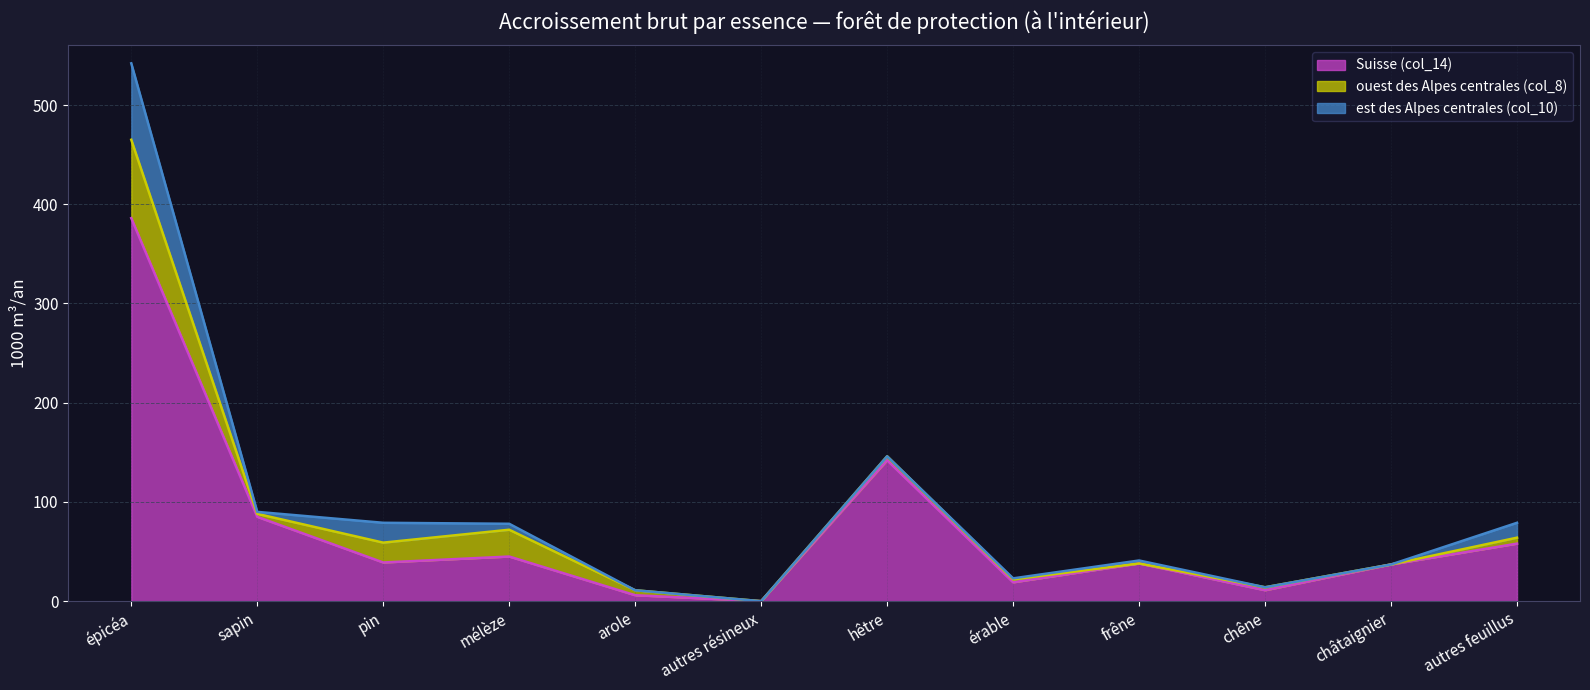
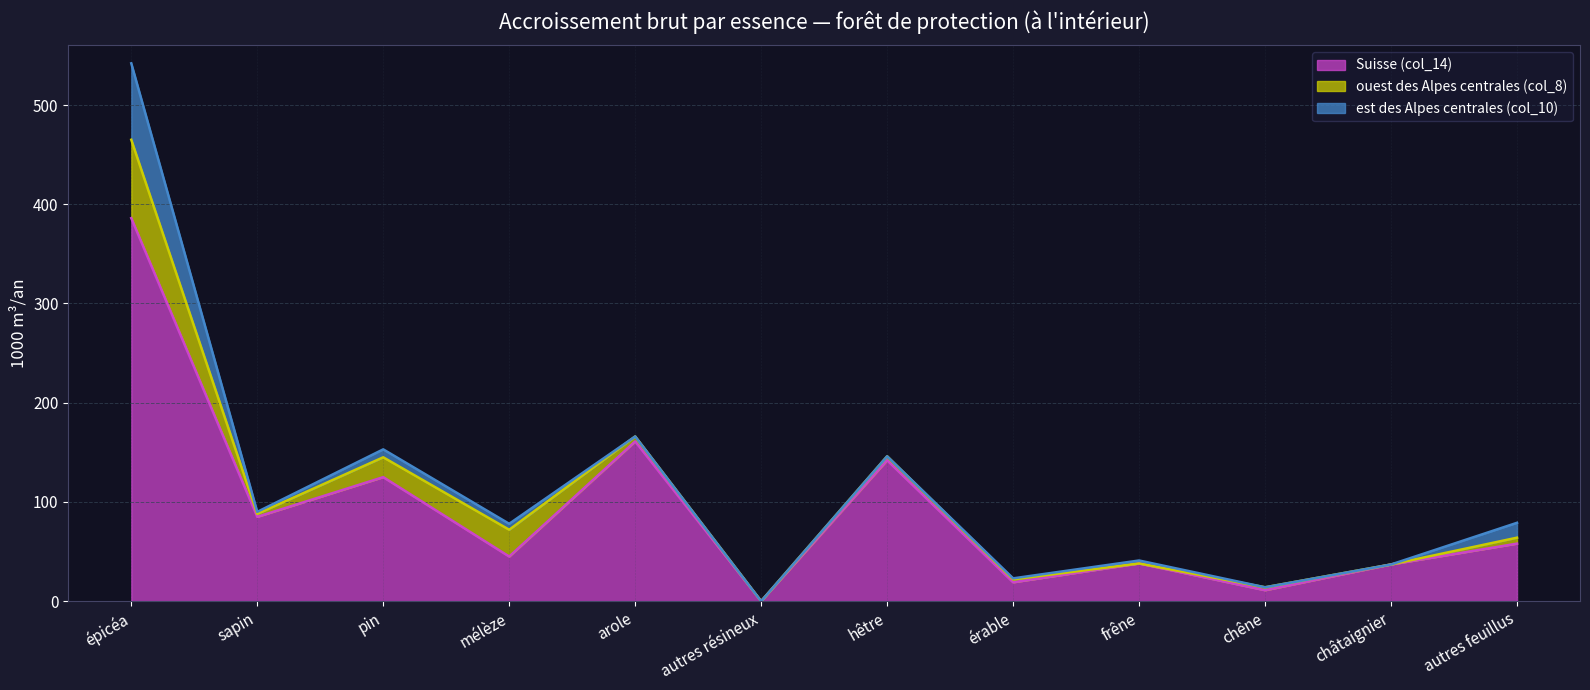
Suisse (col_14), pin: 40 -> 130
est des Alpes centrales (col_10), pin: 20 -> 10
Suisse (col_14), arole: 10 -> 160
